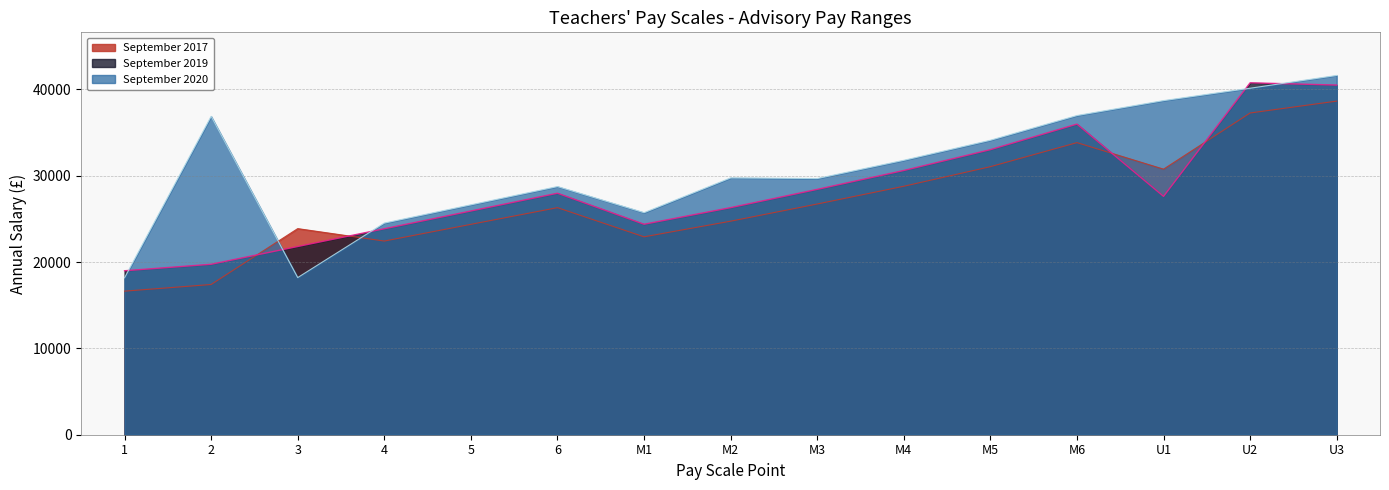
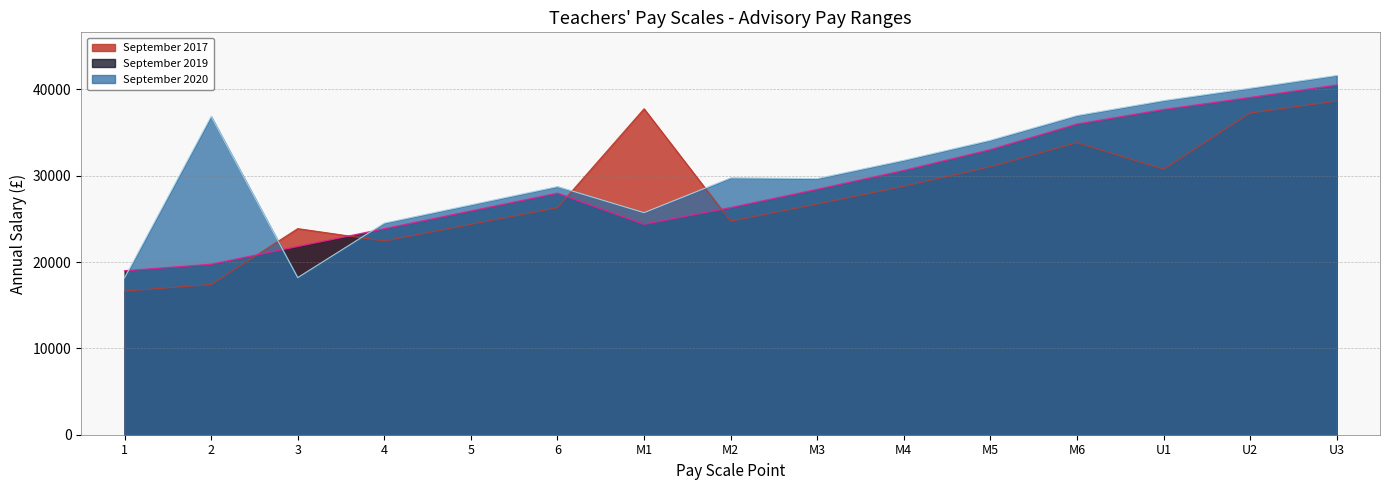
September 2017, M1: 23000 -> 38000
September 2019, U1: 28000 -> 38000
September 2019, U2: 41000 -> 39000
